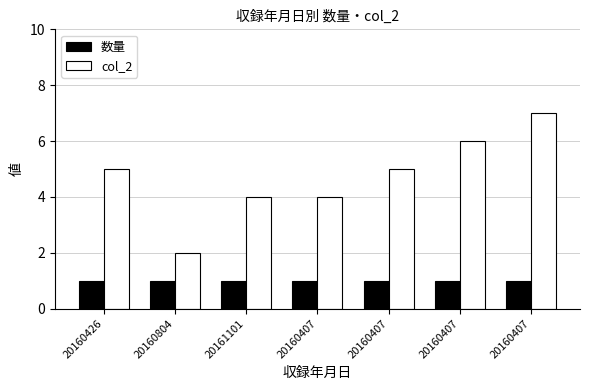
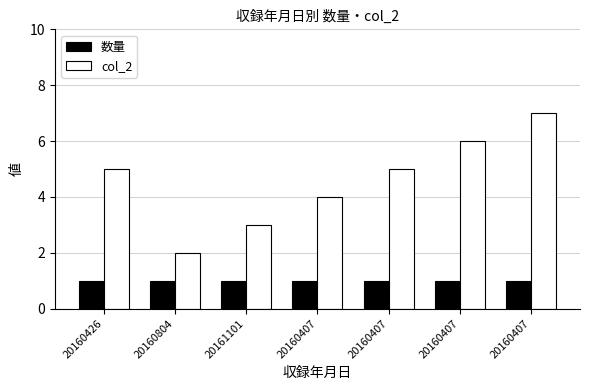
col_2, 20161101: 4 -> 3
